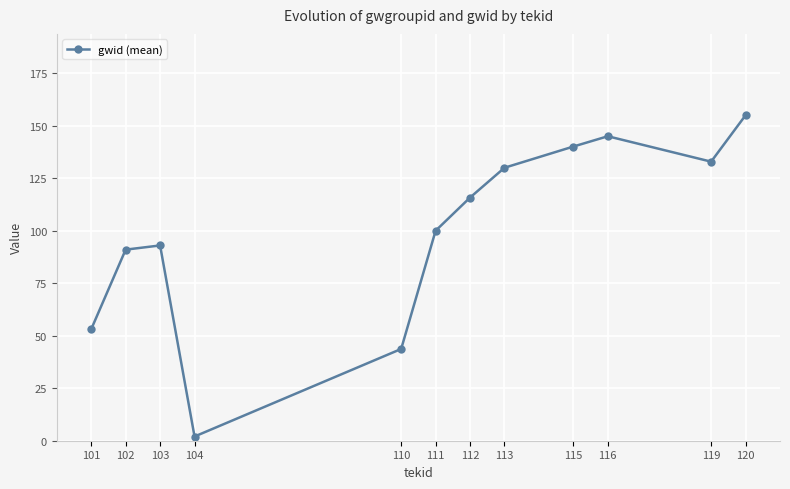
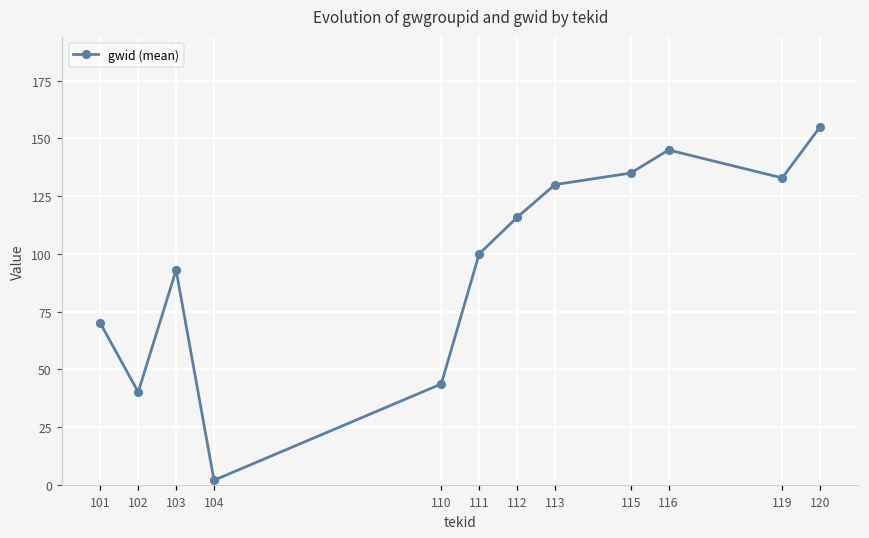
101: 53 -> 70
102: 91 -> 40
115: 140 -> 135
